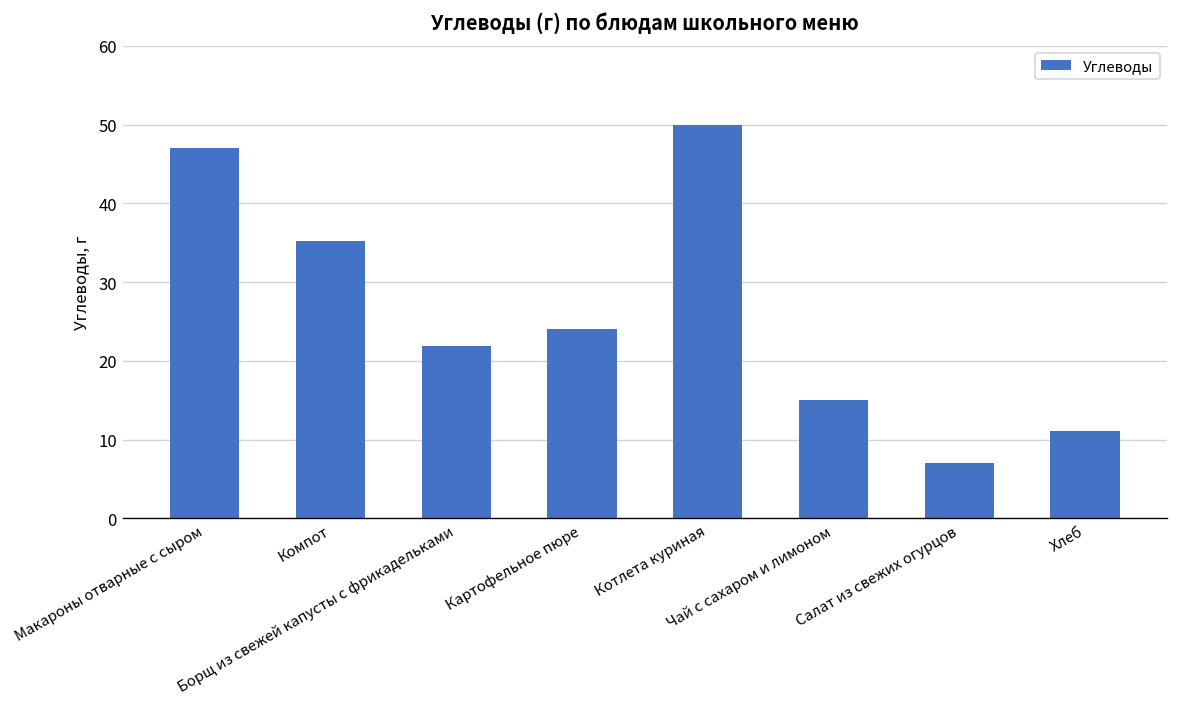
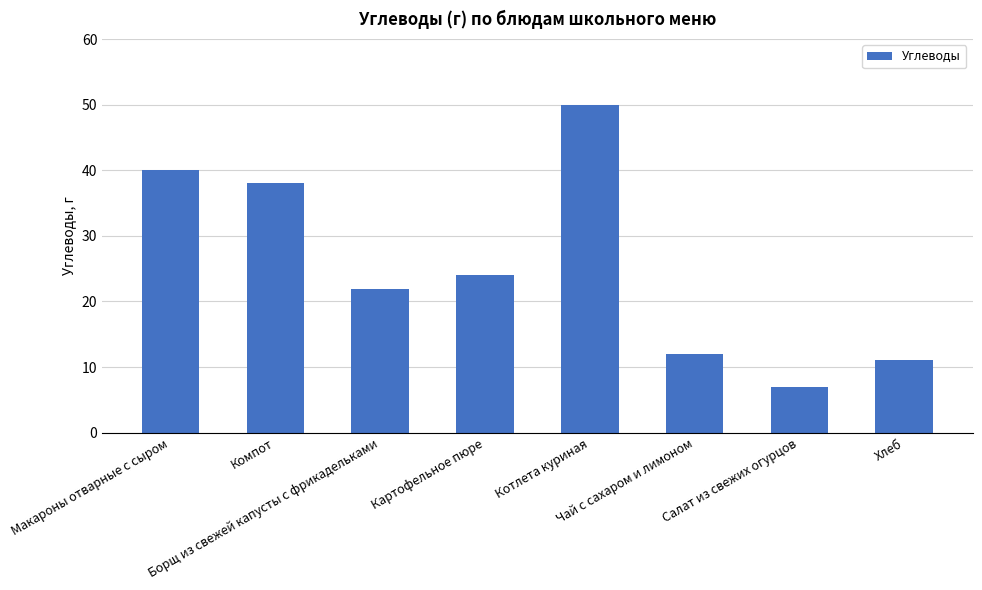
Макароны отварные с сыром: 47 -> 40
Компот: 35 -> 38
Чай с сахаром и лимоном: 15 -> 12
